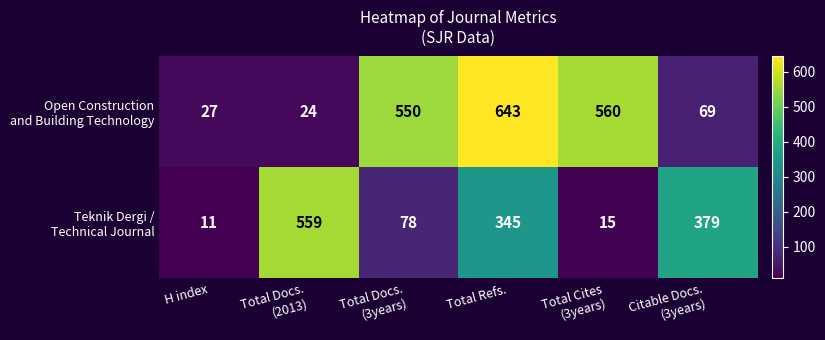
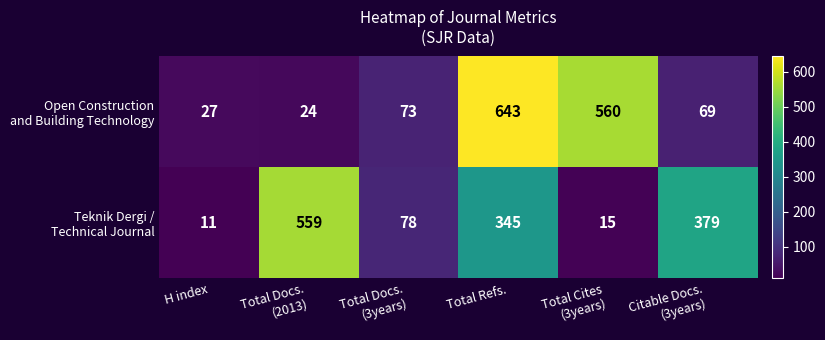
Open Construction and Building Technology, Total Docs. (3years): 550 -> 73
